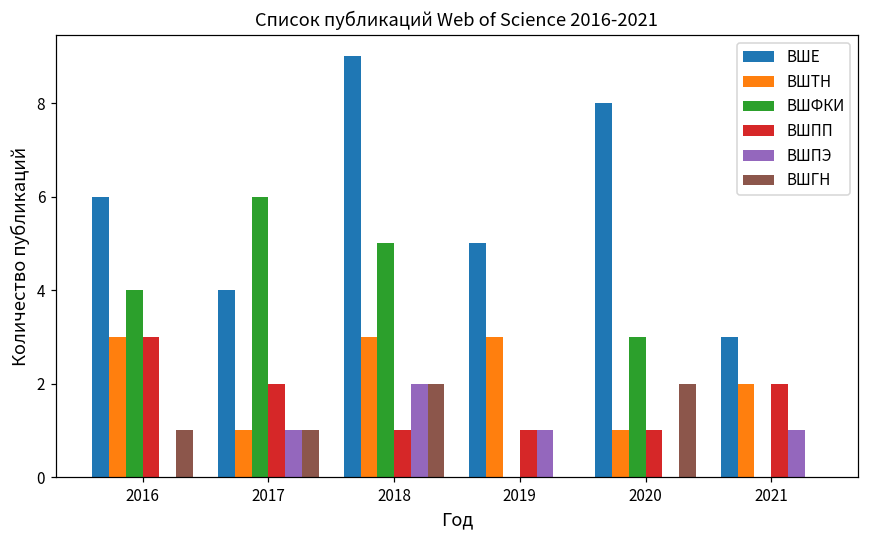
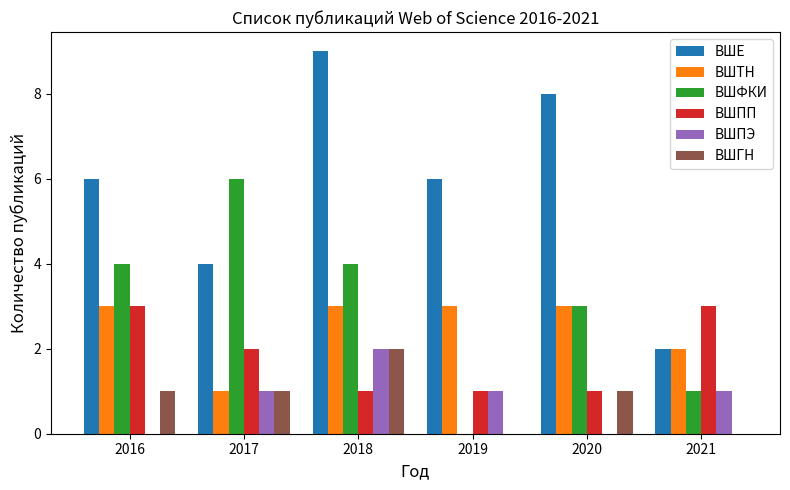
ВШФКИ, 2018: 5 -> 4
ВШЕ, 2019: 5 -> 6
ВШТН, 2020: 1 -> 3
ВШГН, 2020: 2 -> 1
ВШЕ, 2021: 3 -> 2
ВШФКИ, 2021: 0 -> 1
ВШПП, 2021: 2 -> 3
